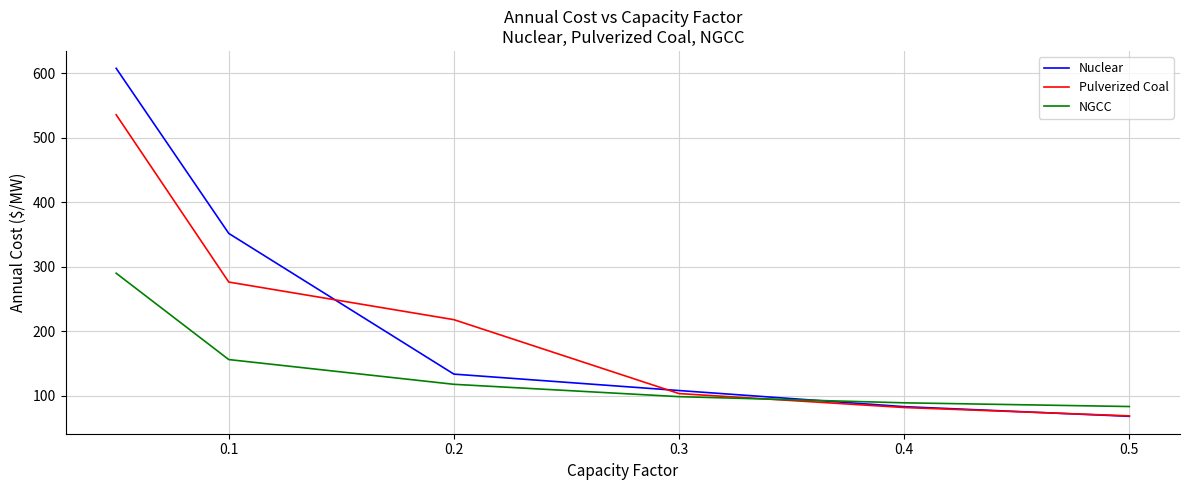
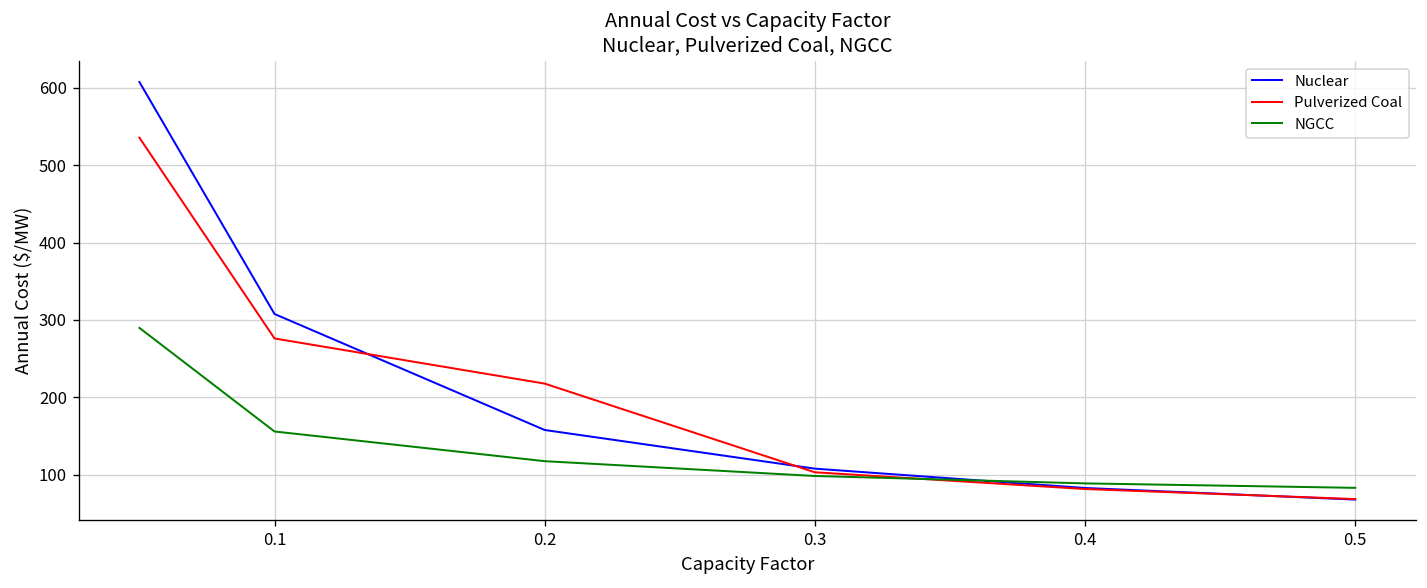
Nuclear, 0.1: 350 -> 310
Nuclear, 0.2: 130 -> 160
